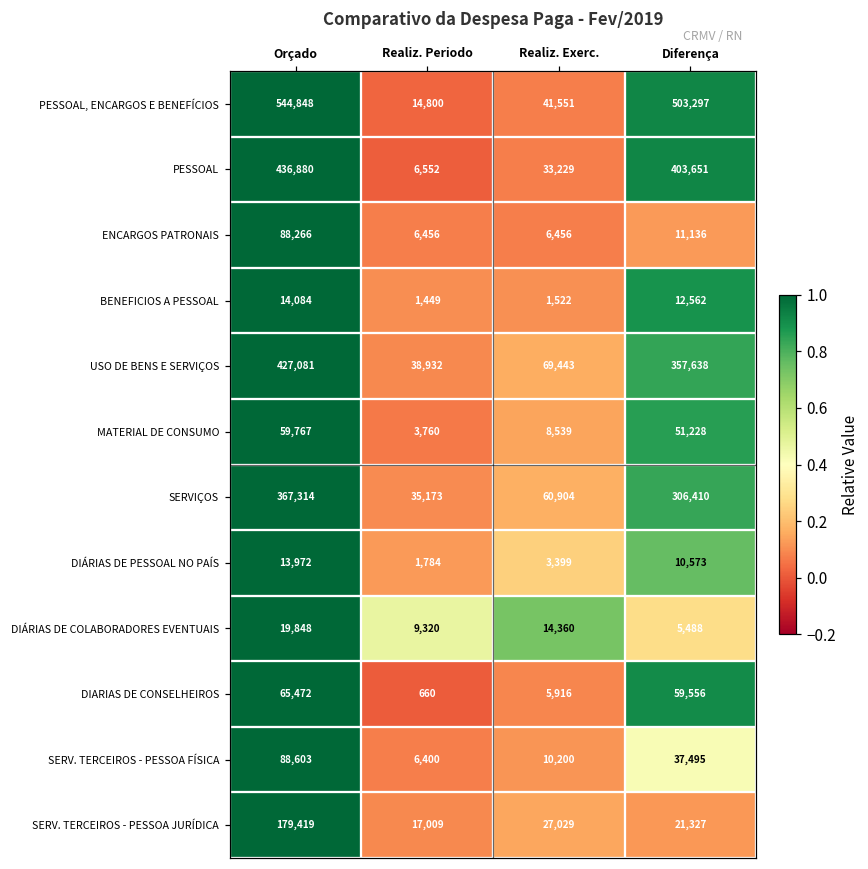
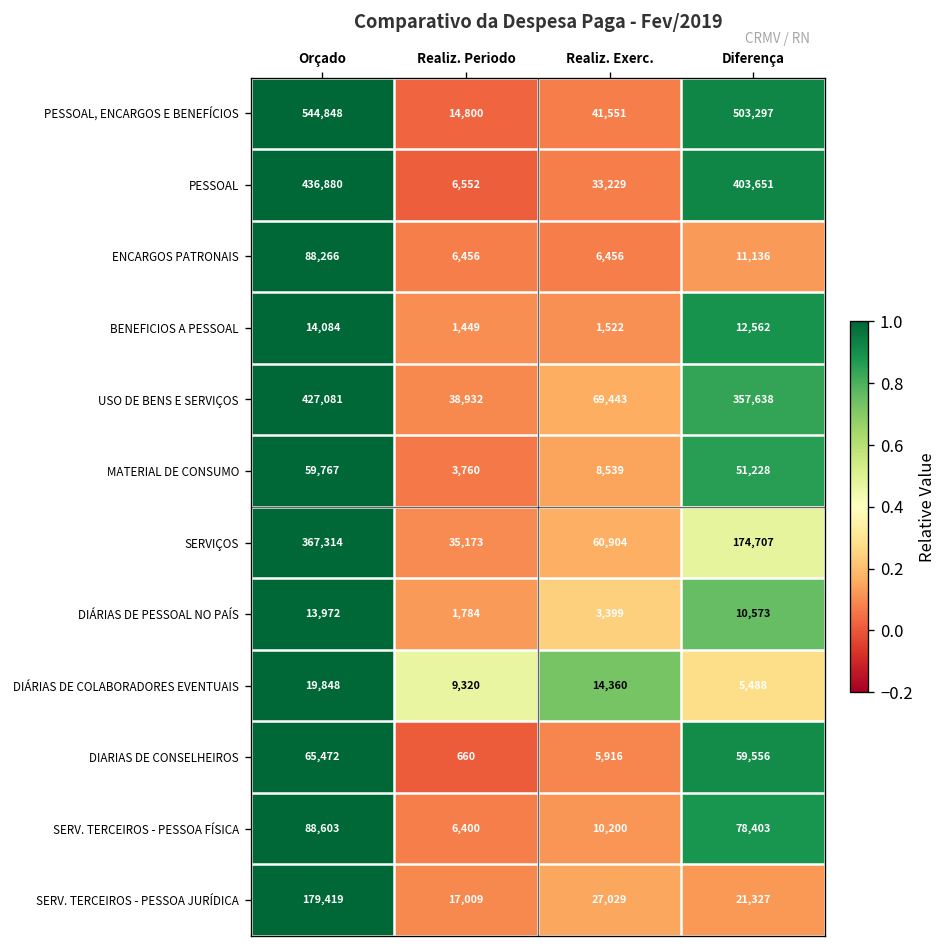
SERVIÇOS, Diferença: 306,410 -> 174,707
SERV. TERCEIROS - PESSOA FÍSICA, Diferença: 37,495 -> 78,403
